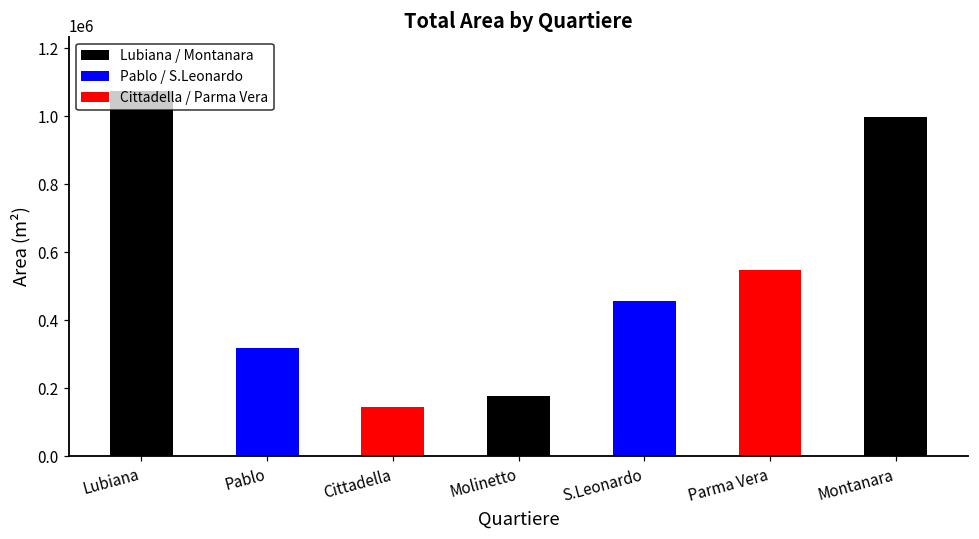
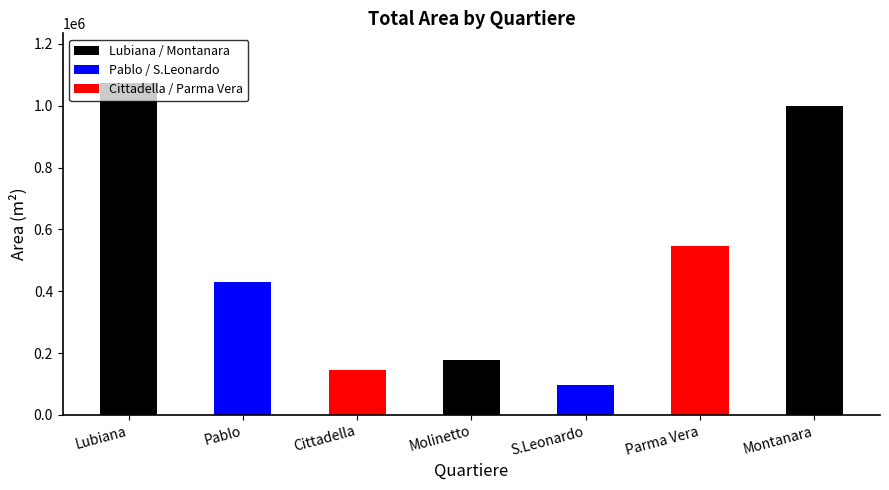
Pablo: 320000 -> 430000
S.Leonardo: 460000 -> 100000
